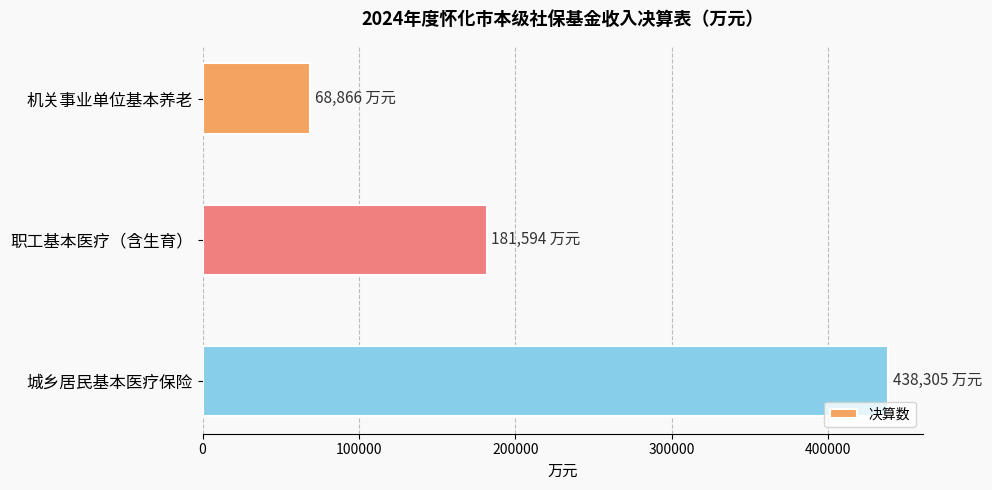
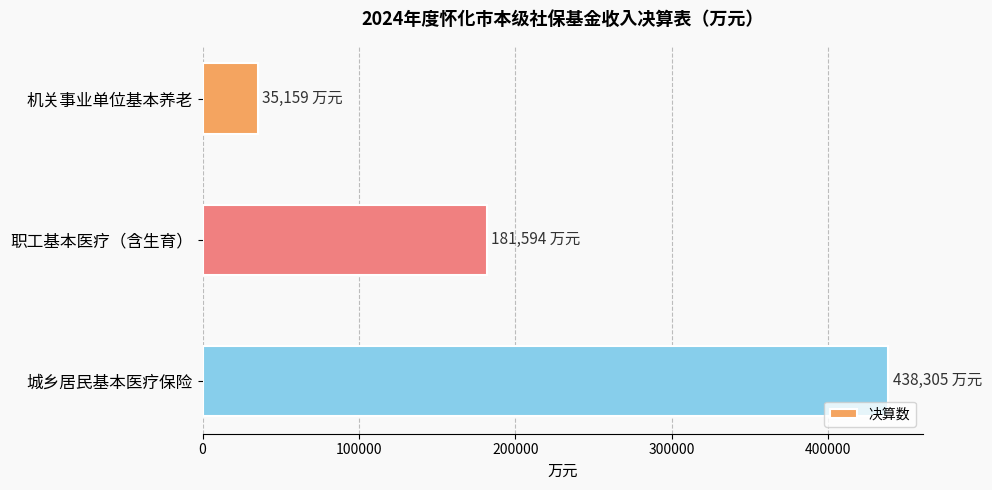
机关事业单位基本养老: 68,866 -> 35,159
